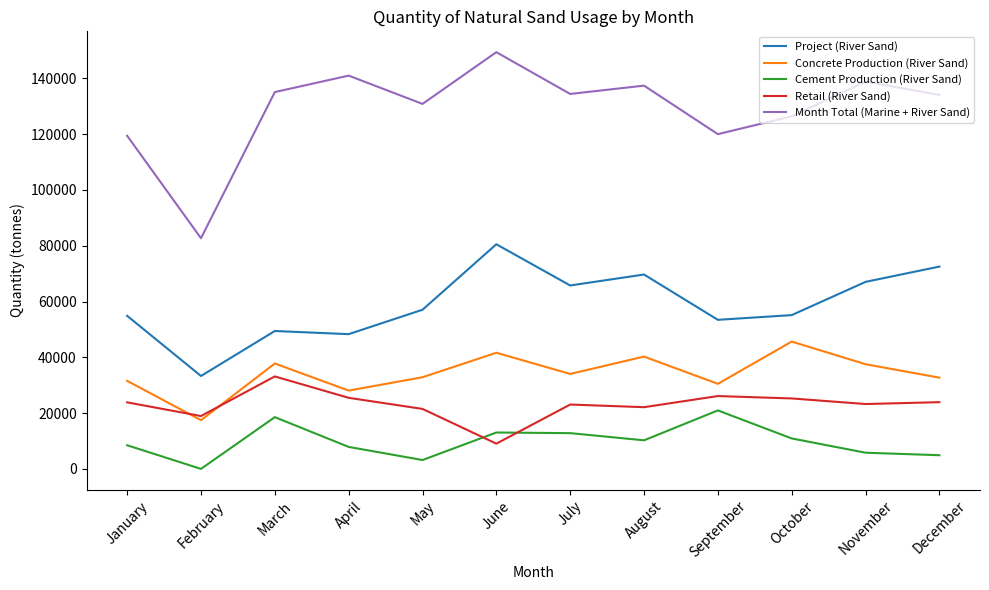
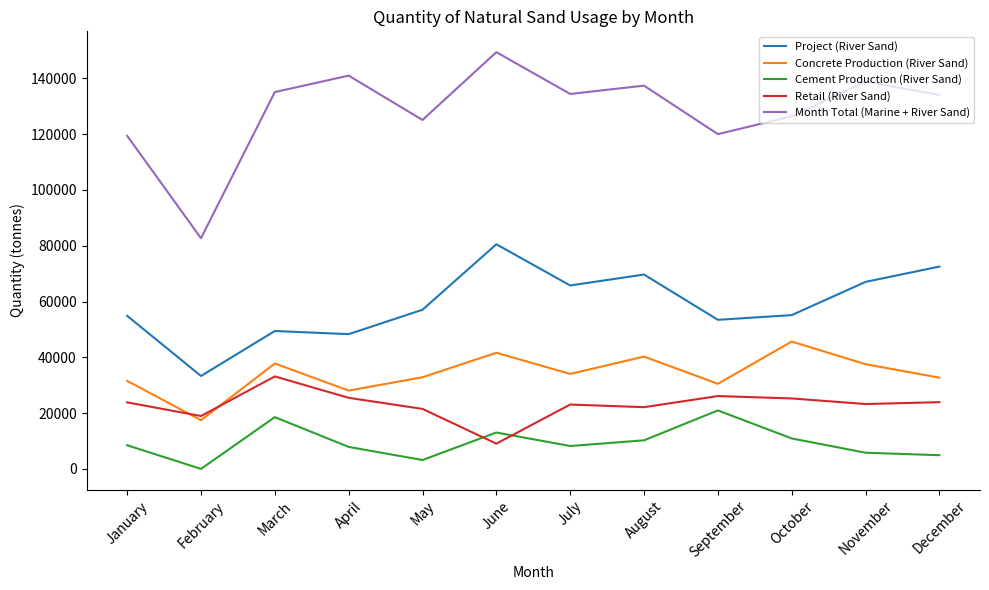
Month Total (Marine + River Sand), May: 131000 -> 125000
Cement Production (River Sand), July: 13000 -> 8000
